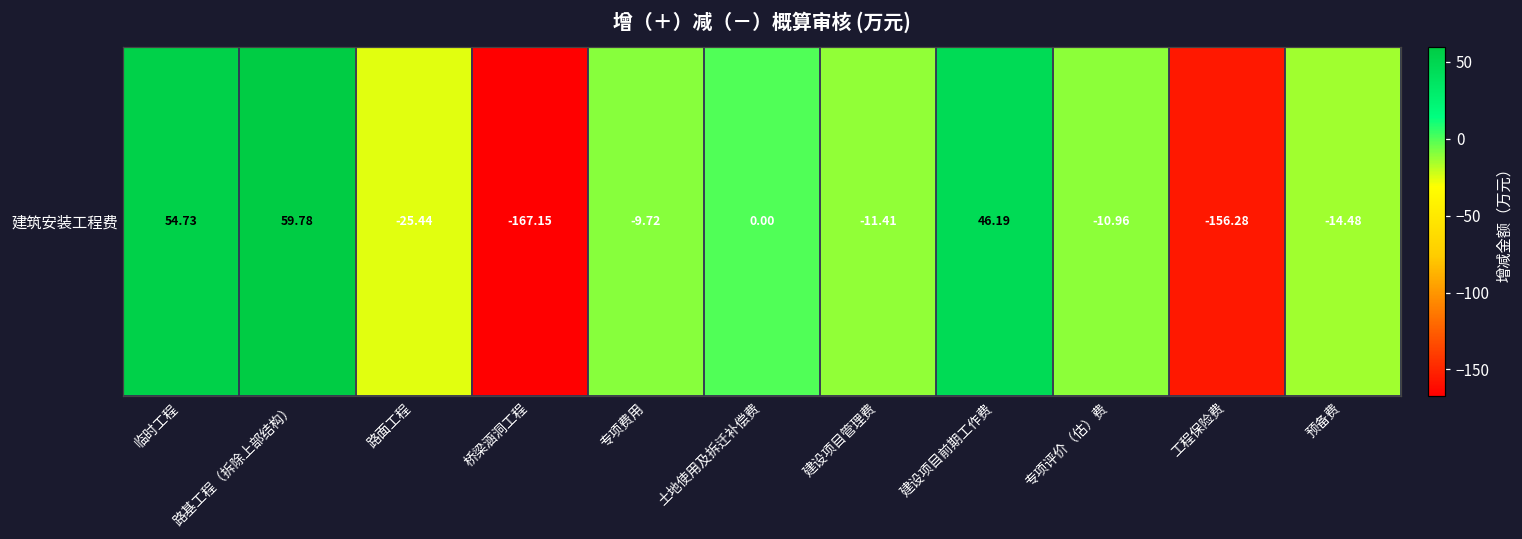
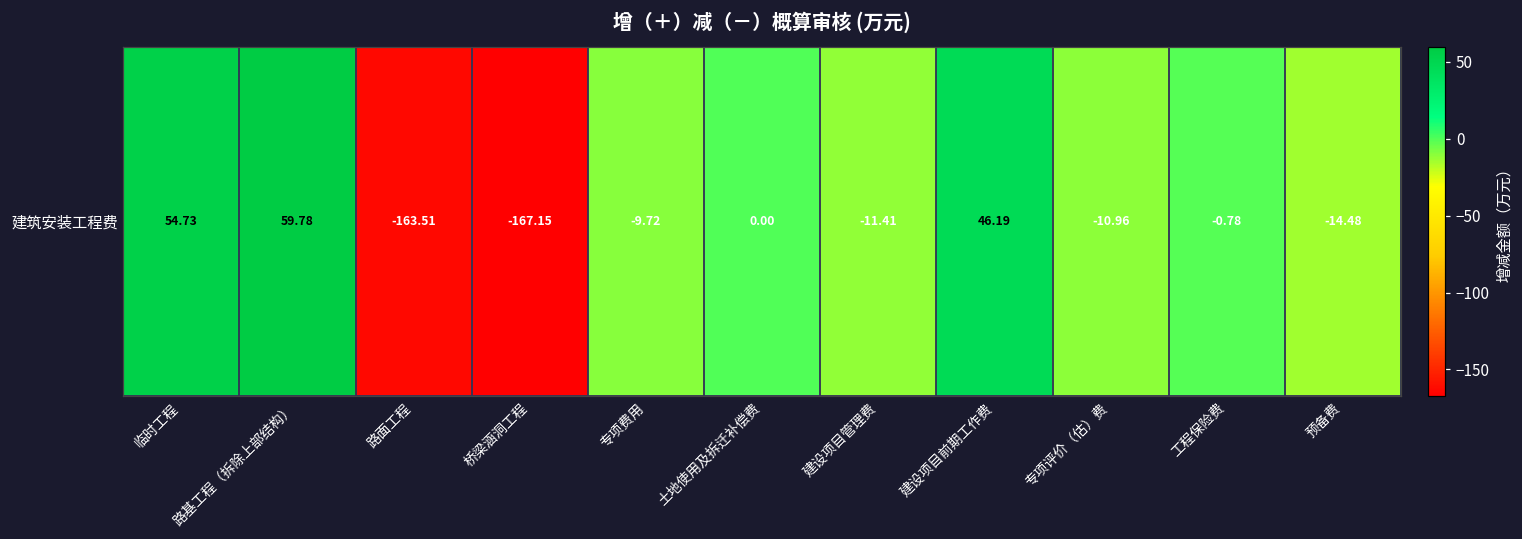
建筑安装工程费, 路面工程: -25.44 -> -163.51
建筑安装工程费, 工程保险费: -156.28 -> -0.78
